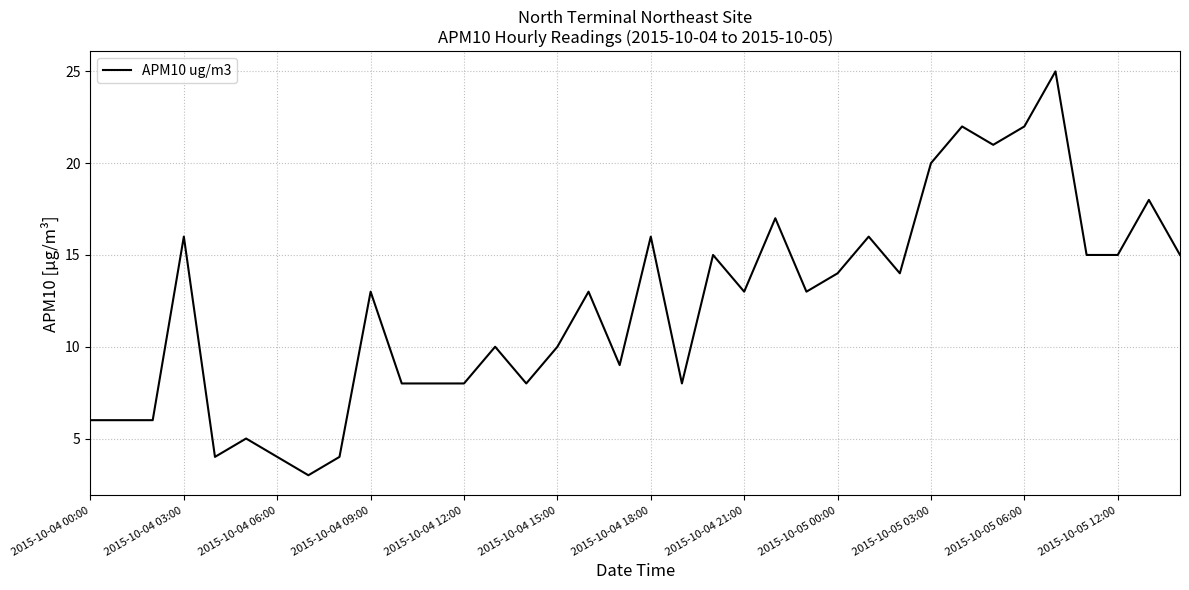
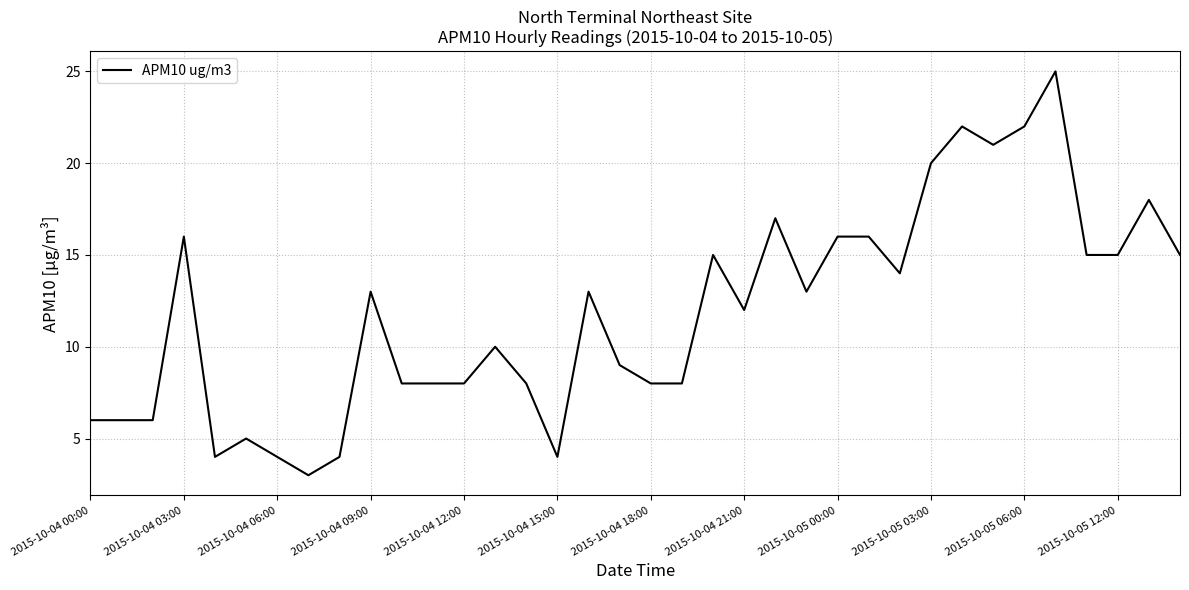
2015-10-04 15:00: 10 -> 4
2015-10-04 18:00: 16 -> 8
2015-10-04 21:00: 13 -> 12
2015-10-05 00:00: 14 -> 16
